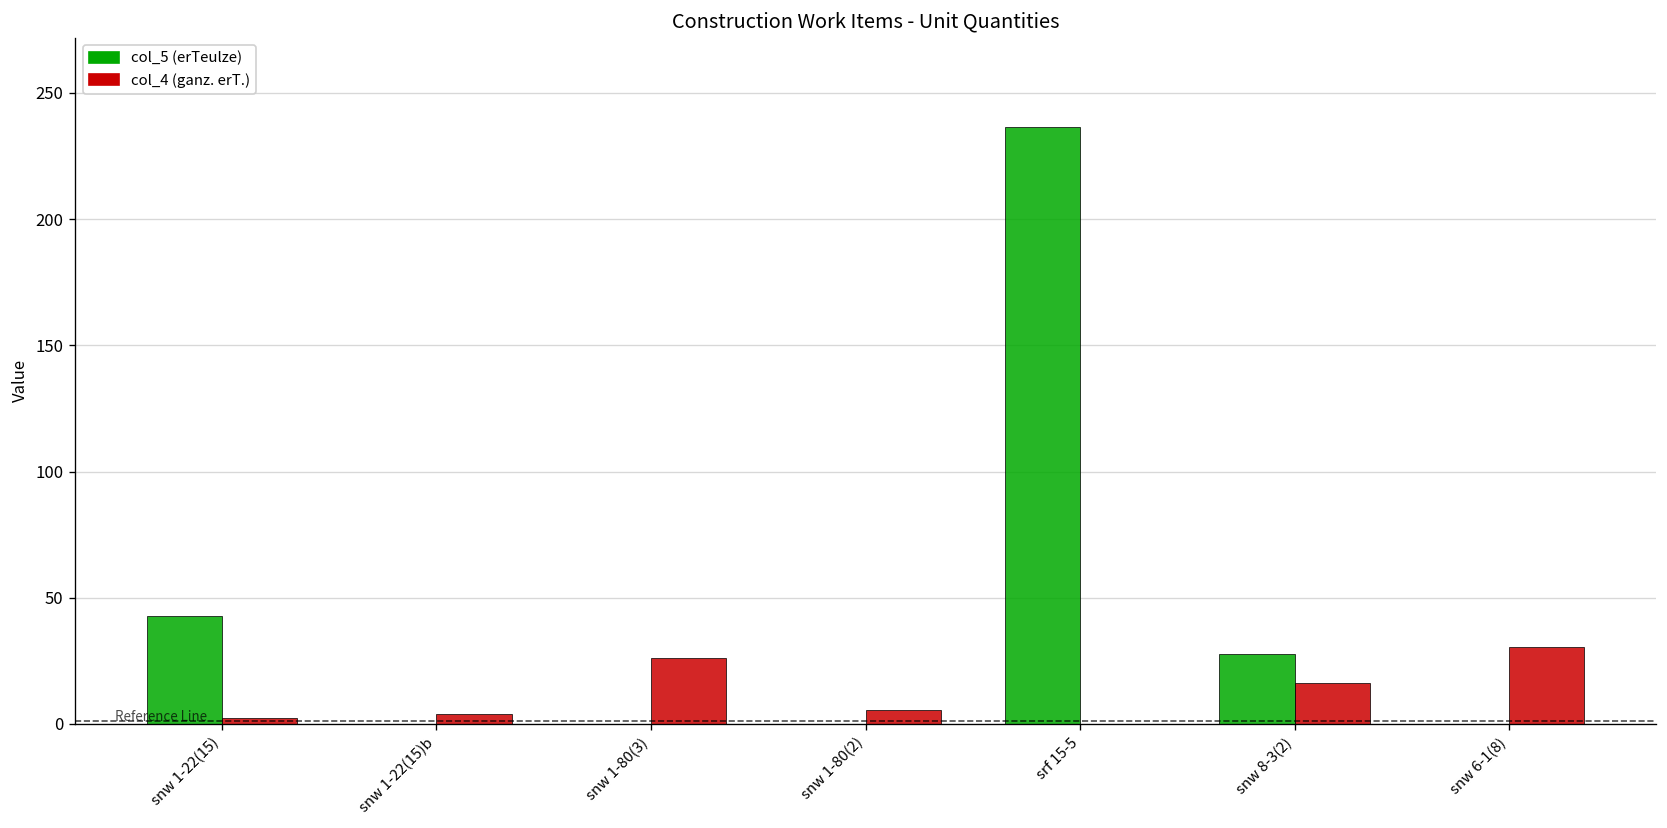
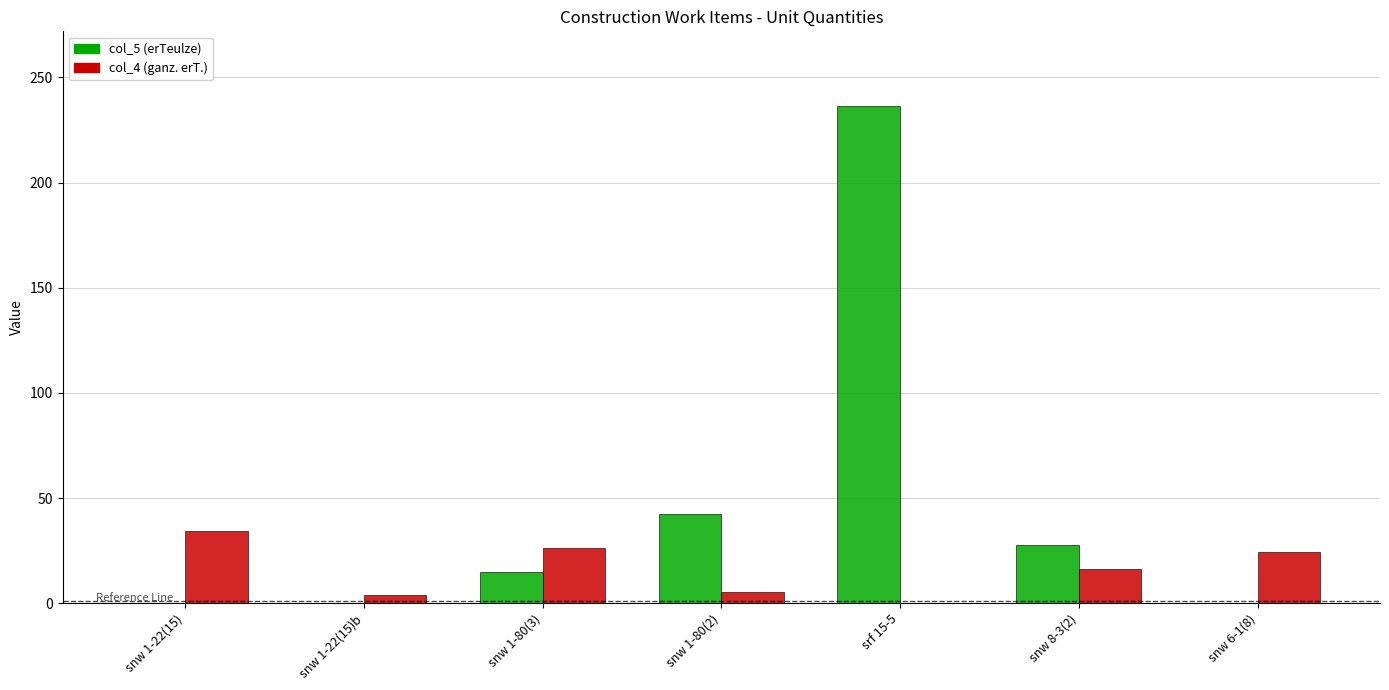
col_5 (erTeulze), snw 1-22(15): 43 -> 0
col_4 (ganz. erT.), snw 1-22(15): 2 -> 34
col_5 (erTeulze), snw 1-80(3): 0 -> 15
col_5 (erTeulze), snw 1-80(2): 0 -> 42
col_4 (ganz. erT.), snw 6-1(8): 31 -> 24
